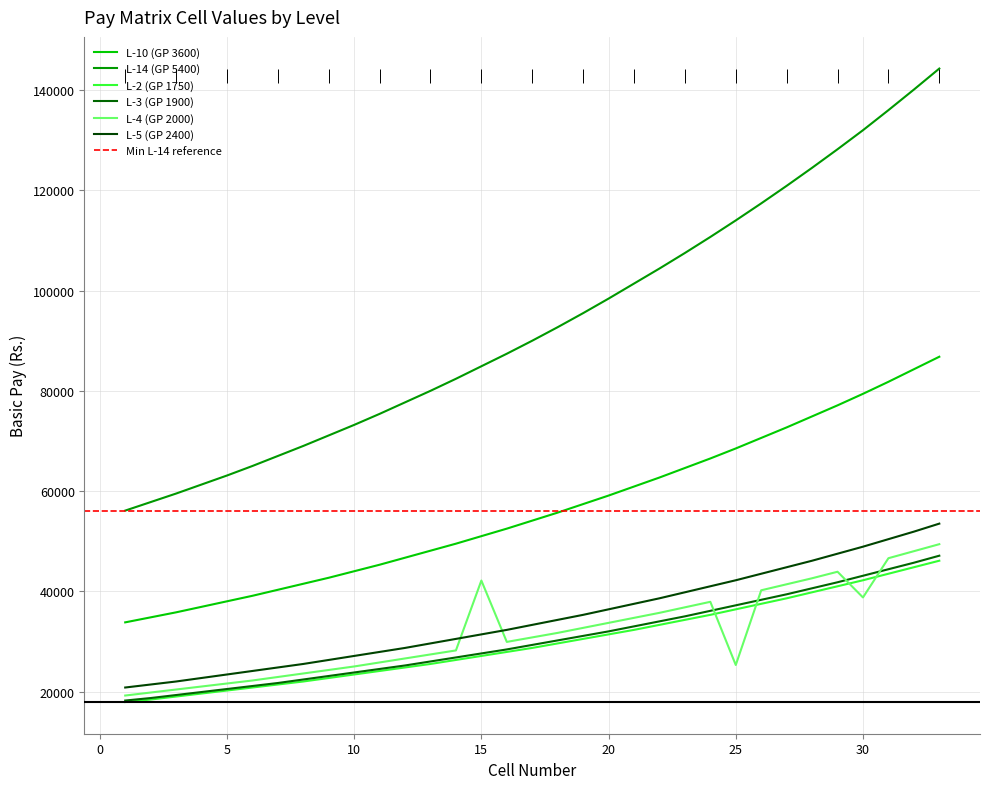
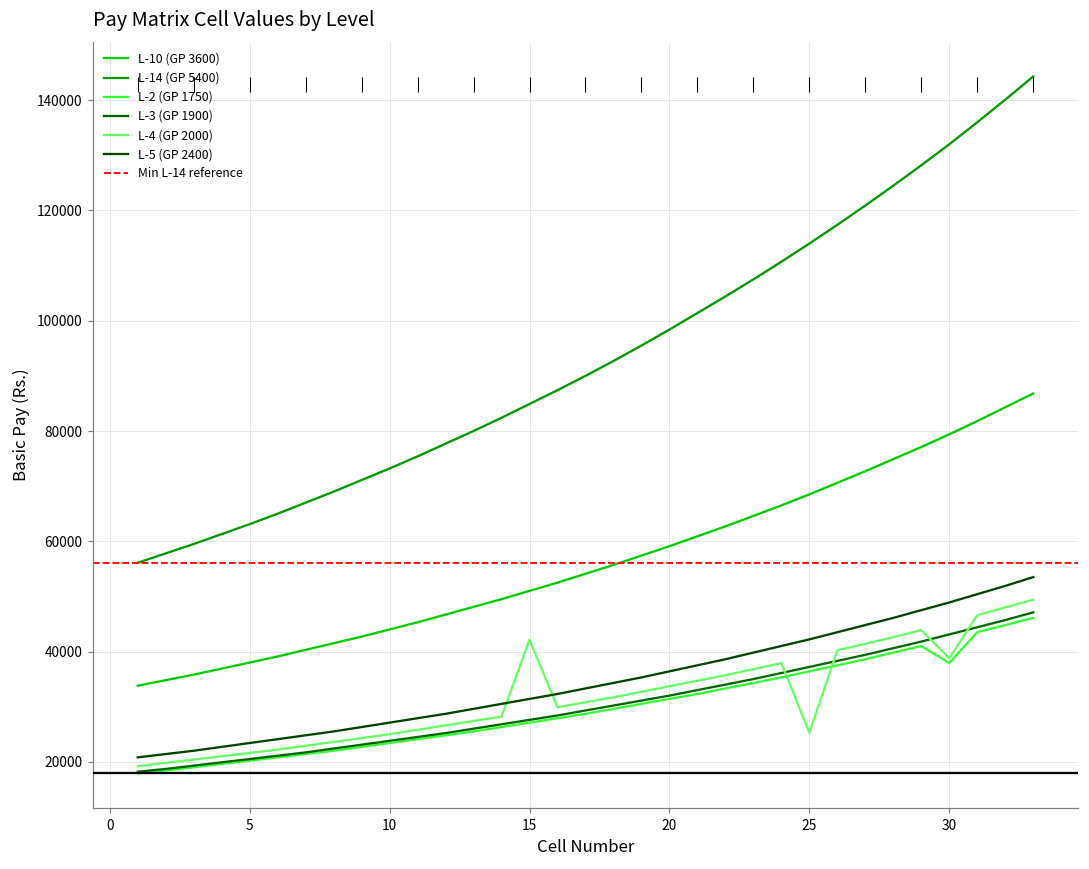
L-2 (GP 1750), 30: 42000 -> 38000
